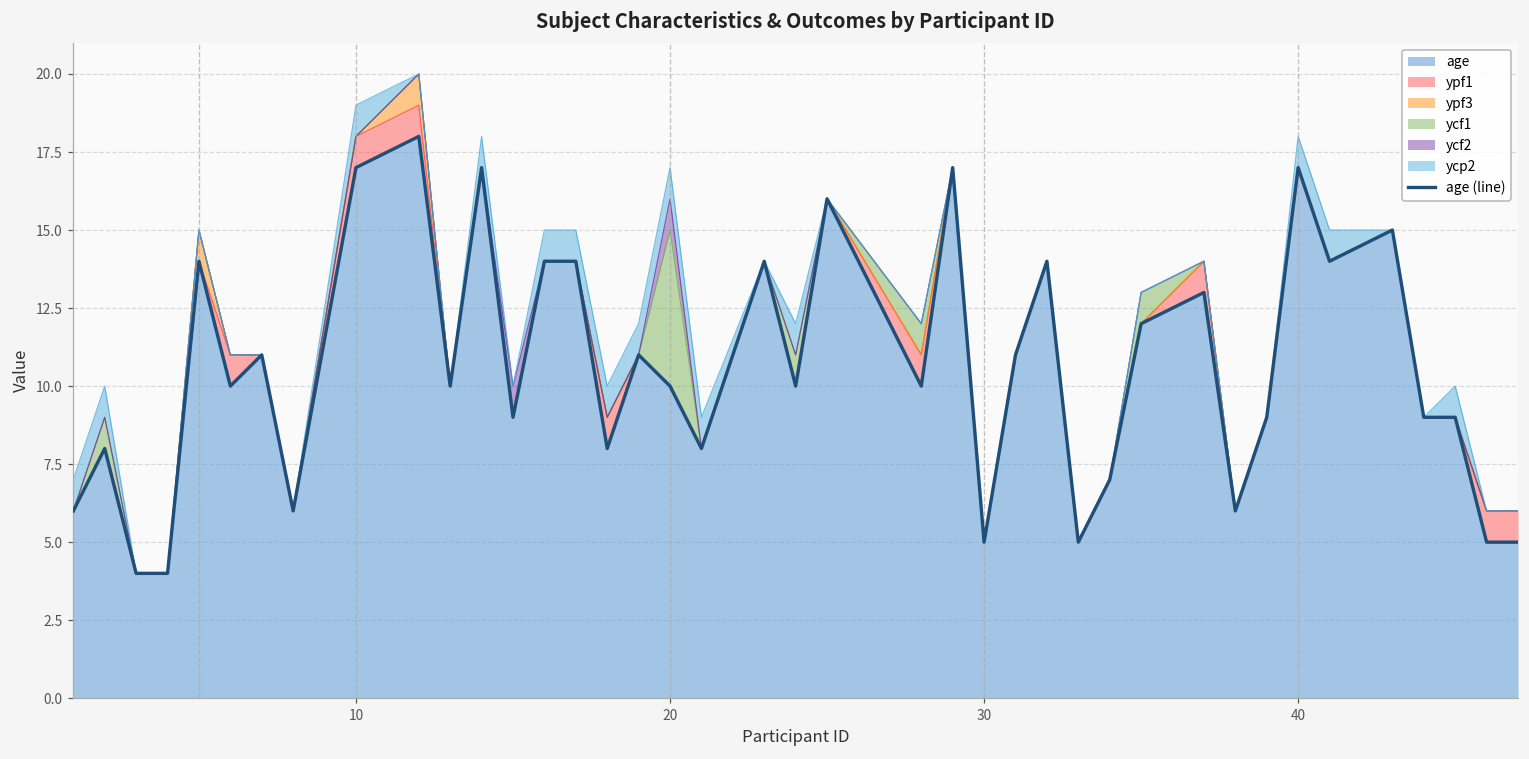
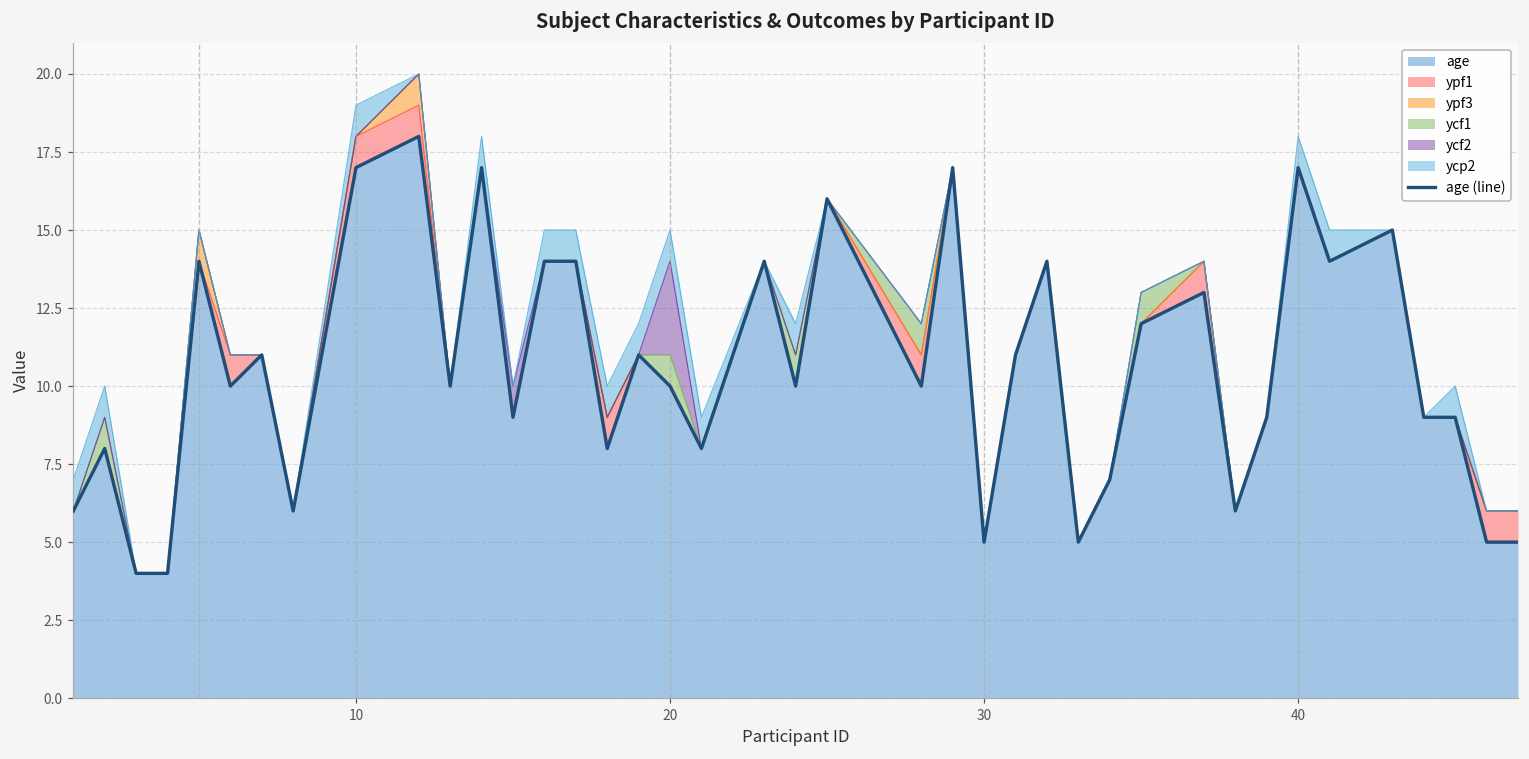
ycf1, 20: 5 -> 1
ycf2, 20: 1 -> 3
